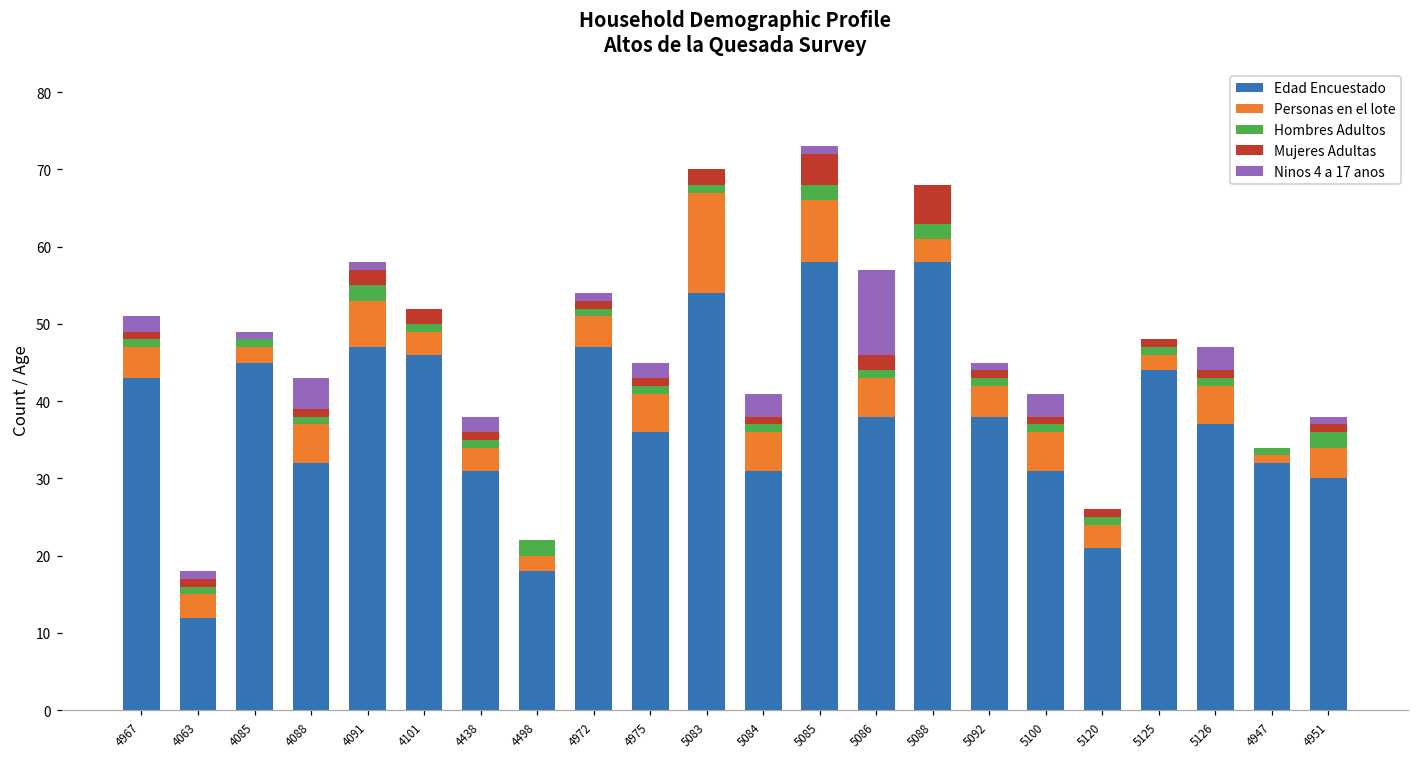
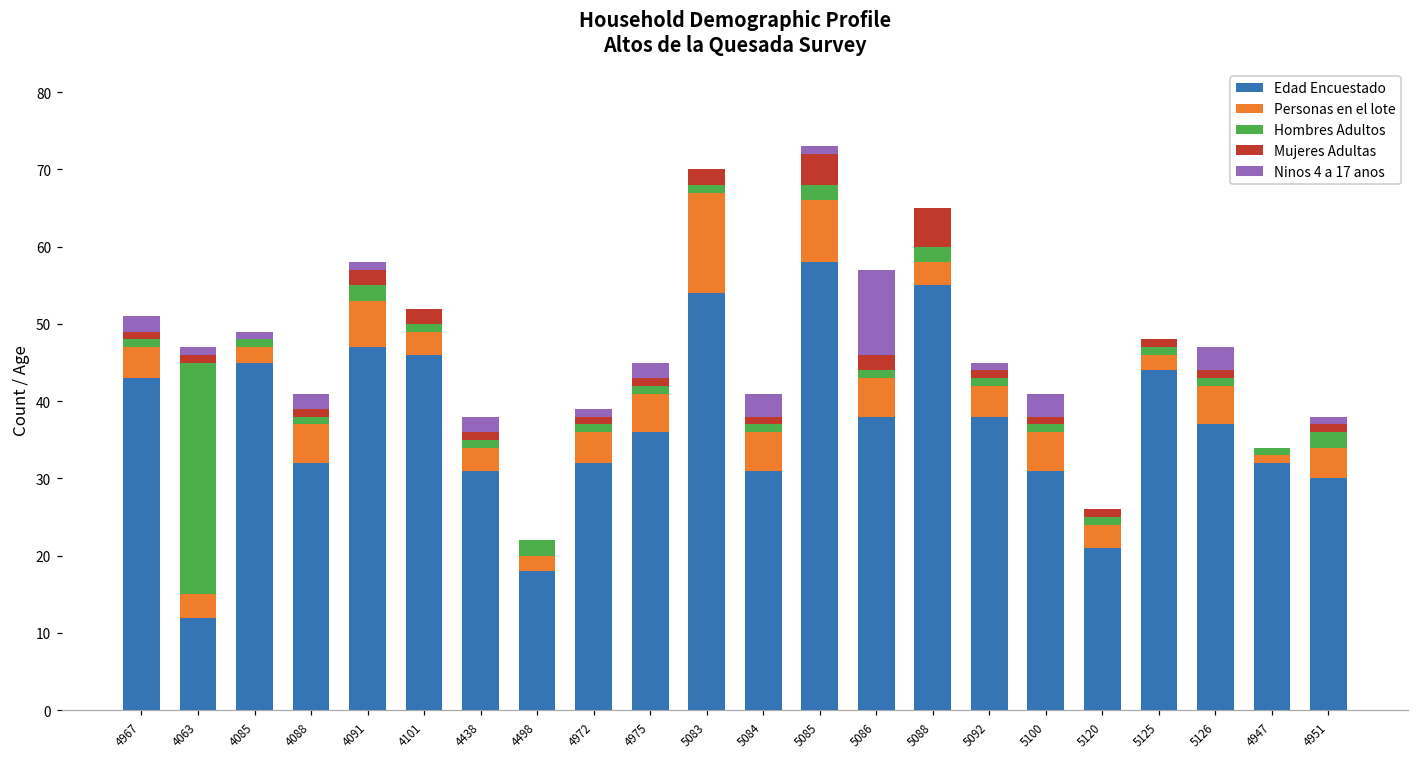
Hombres Adultos, 4063: 1 -> 30
Ninos 4 a 17 anos, 4088: 4 -> 2
Edad Encuestado, 4972: 47 -> 32
Edad Encuestado, 5088: 58 -> 55
